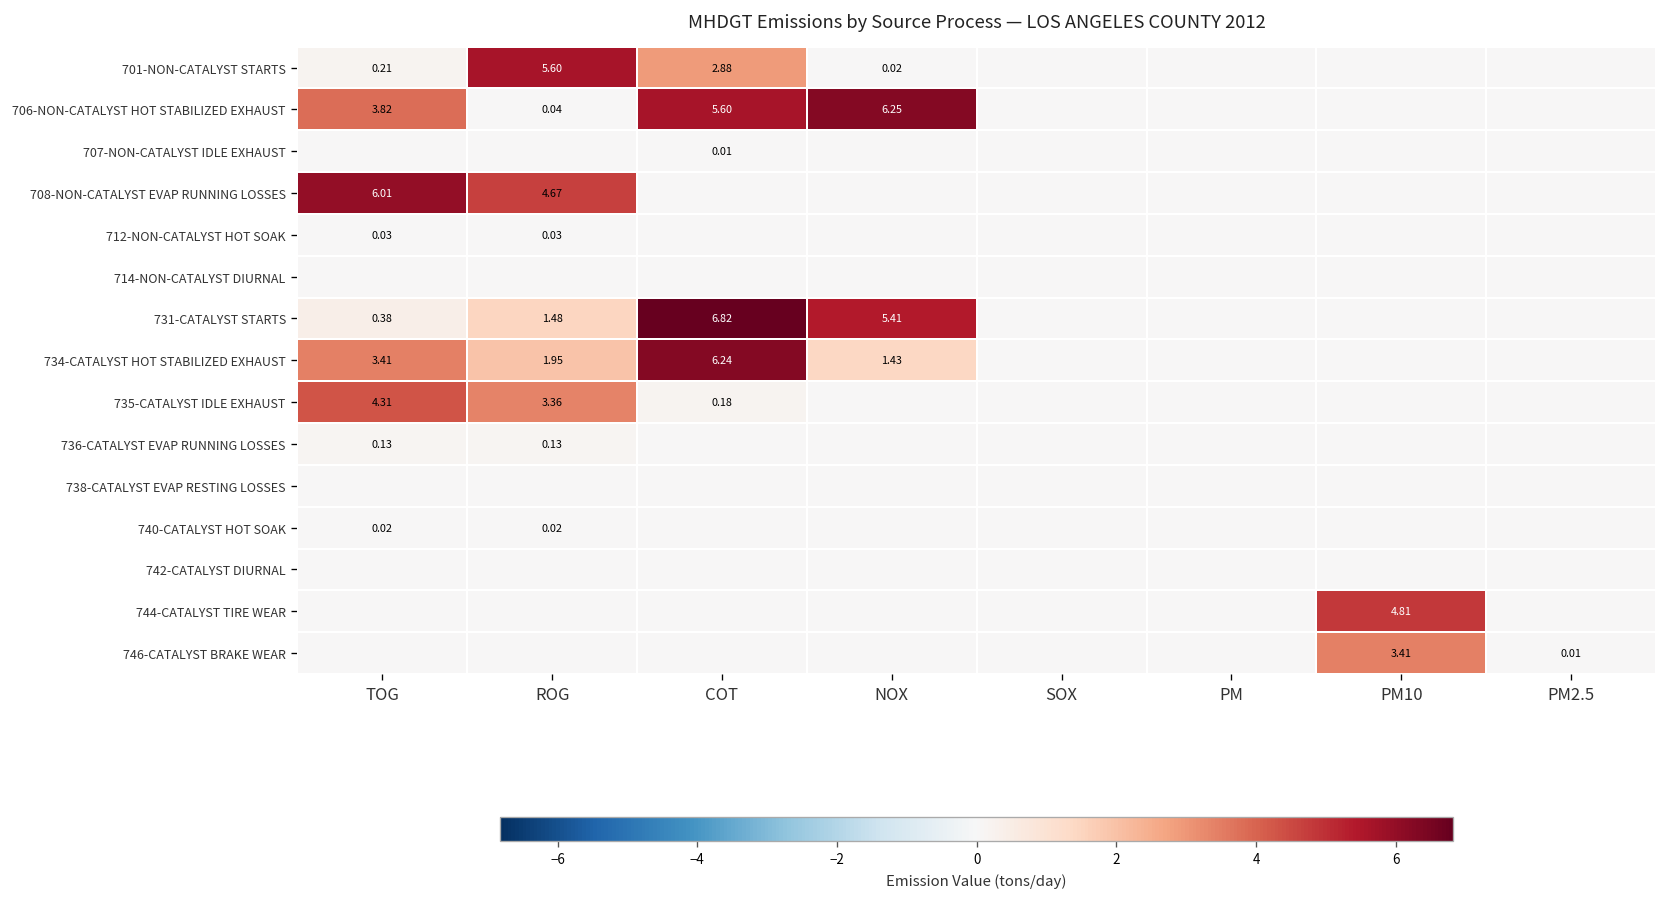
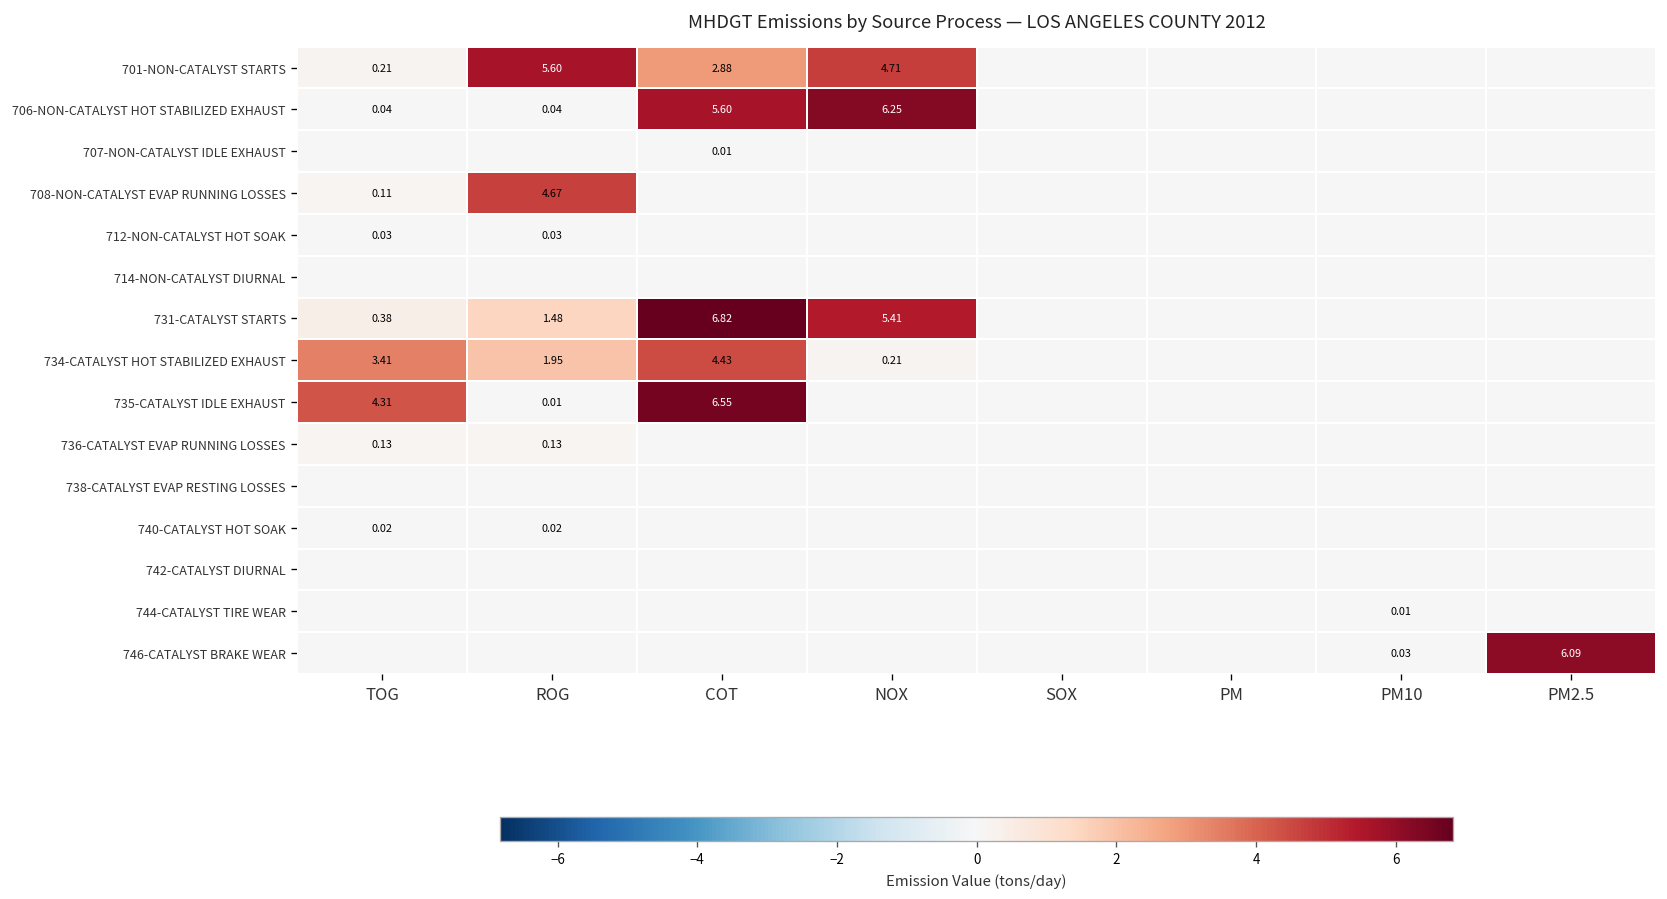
701-NON-CATALYST STARTS, NOX: 0.02 -> 4.71
706-NON-CATALYST HOT STABILIZED EXHAUST, TOG: 3.82 -> 0.04
708-NON-CATALYST EVAP RUNNING LOSSES, TOG: 6.01 -> 0.11
734-CATALYST HOT STABILIZED EXHAUST, COT: 6.24 -> 4.43
734-CATALYST HOT STABILIZED EXHAUST, NOX: 1.43 -> 0.21
735-CATALYST IDLE EXHAUST, ROG: 3.36 -> 0.01
735-CATALYST IDLE EXHAUST, COT: 0.18 -> 6.55
744-CATALYST TIRE WEAR, PM10: 4.81 -> 0.01
746-CATALYST BRAKE WEAR, PM10: 3.41 -> 0.03
746-CATALYST BRAKE WEAR, PM2.5: 0.01 -> 6.09
